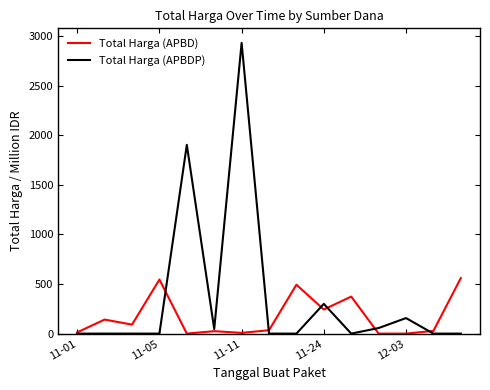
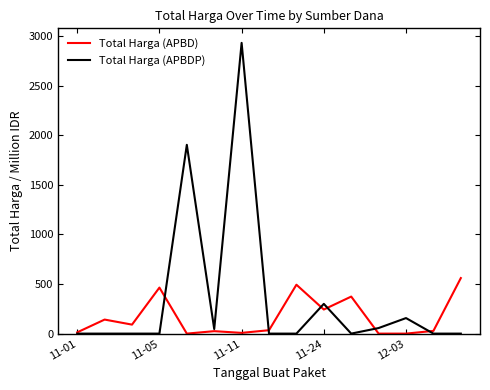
Total Harga (APBD), 11-05: 550 -> 460
